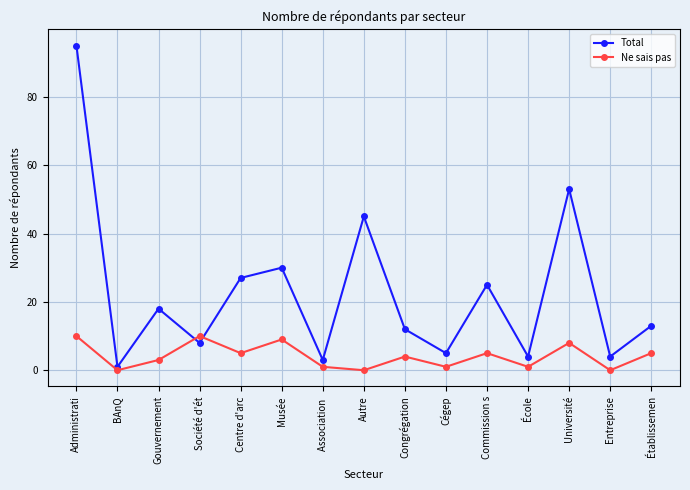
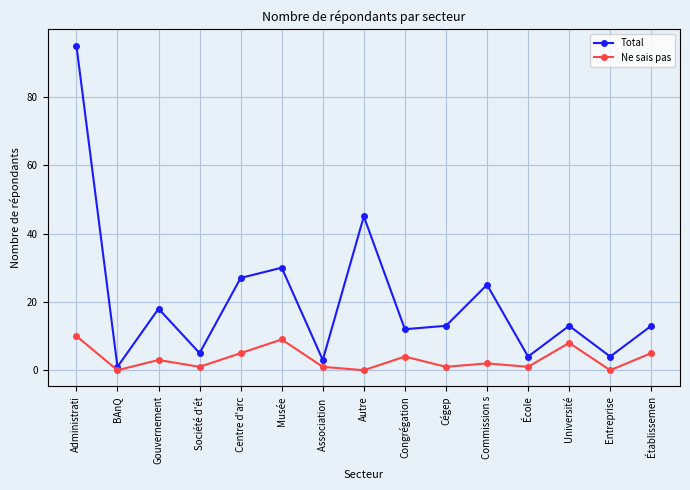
Total, Société d'ét: 8 -> 5
Ne sais pas, Société d'ét: 10 -> 1
Total, Cégep: 5 -> 13
Ne sais pas, Commission s: 5 -> 2
Total, Université: 53 -> 13
